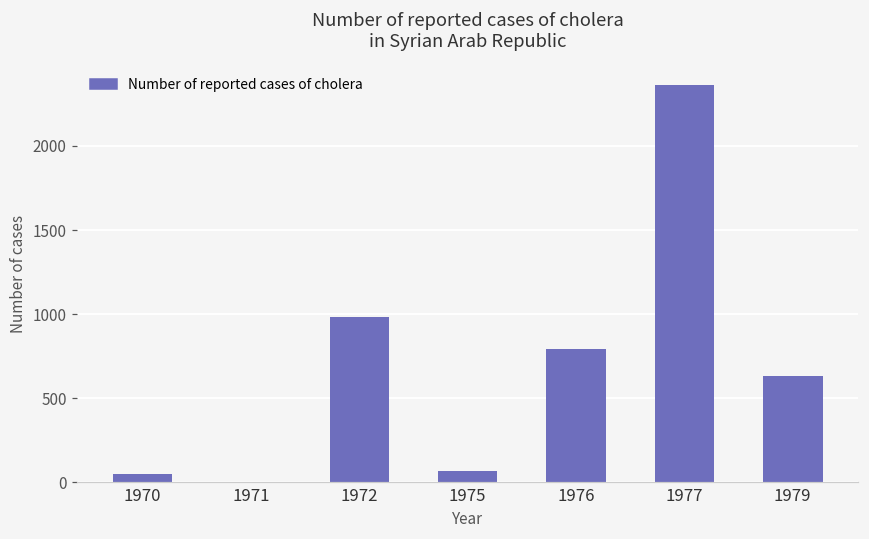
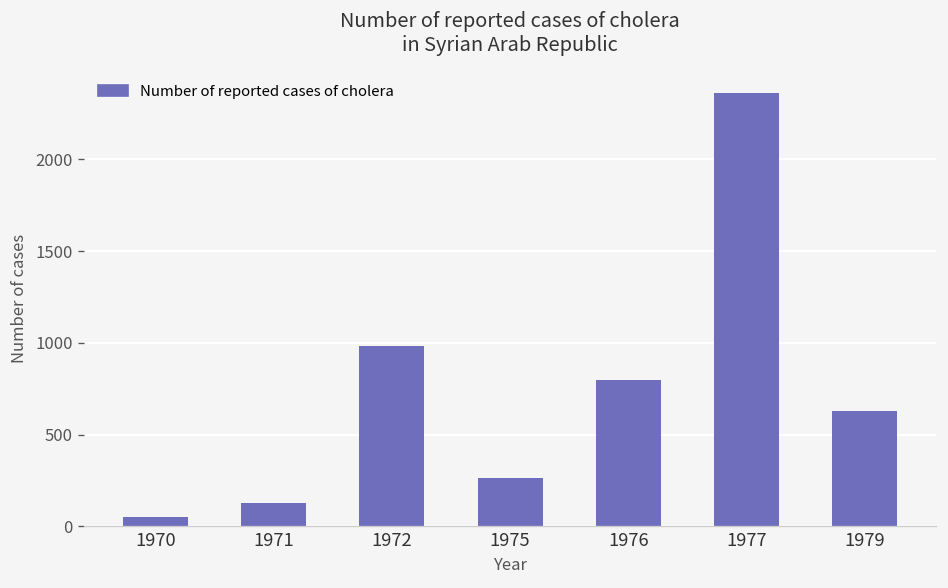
1971: 10 -> 130
1975: 70 -> 260
